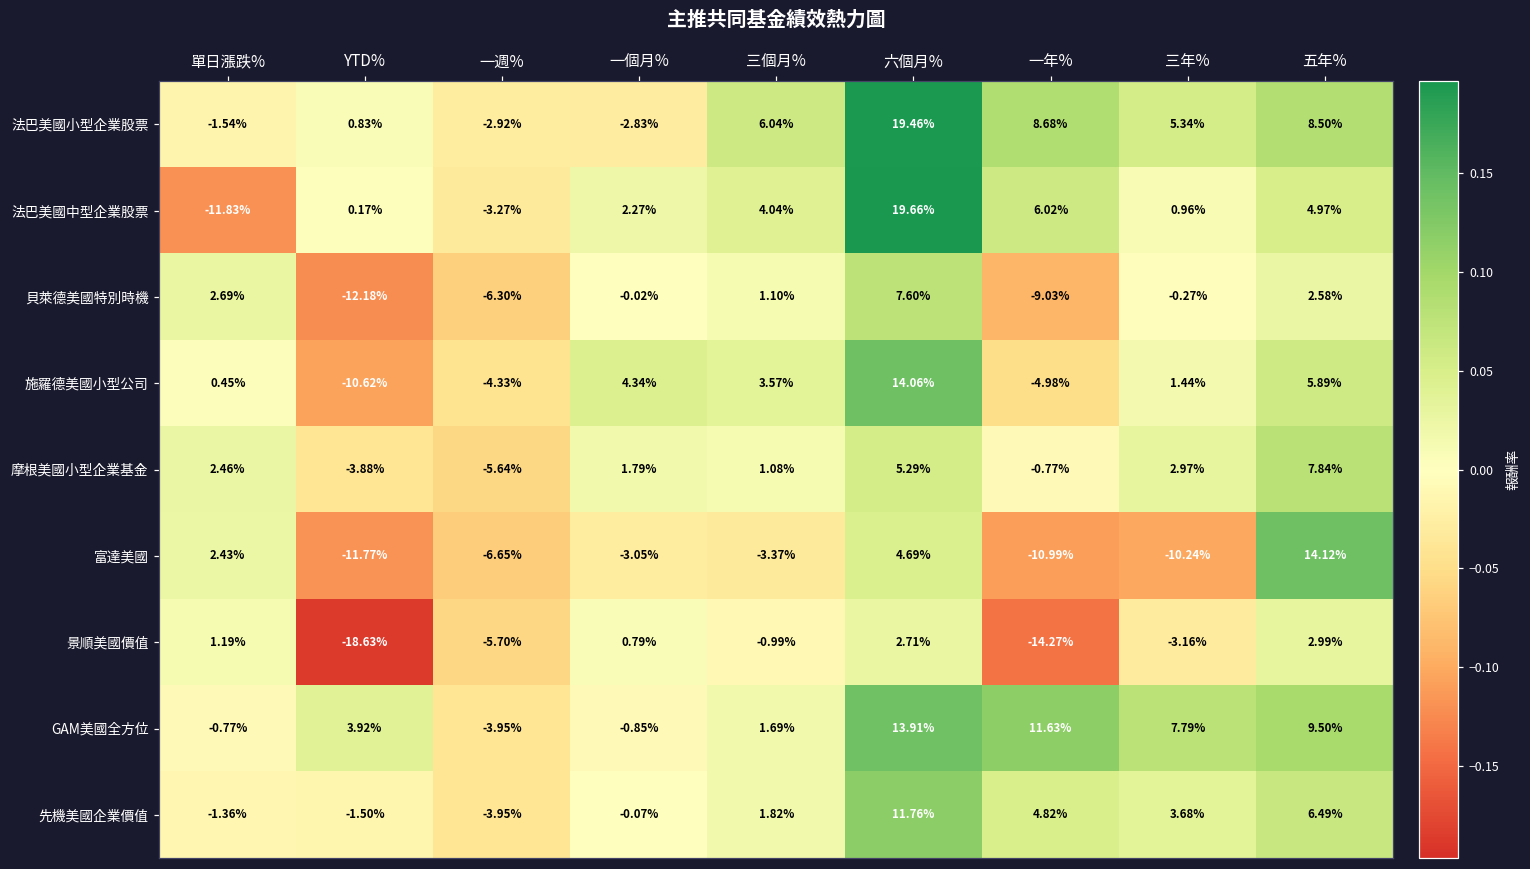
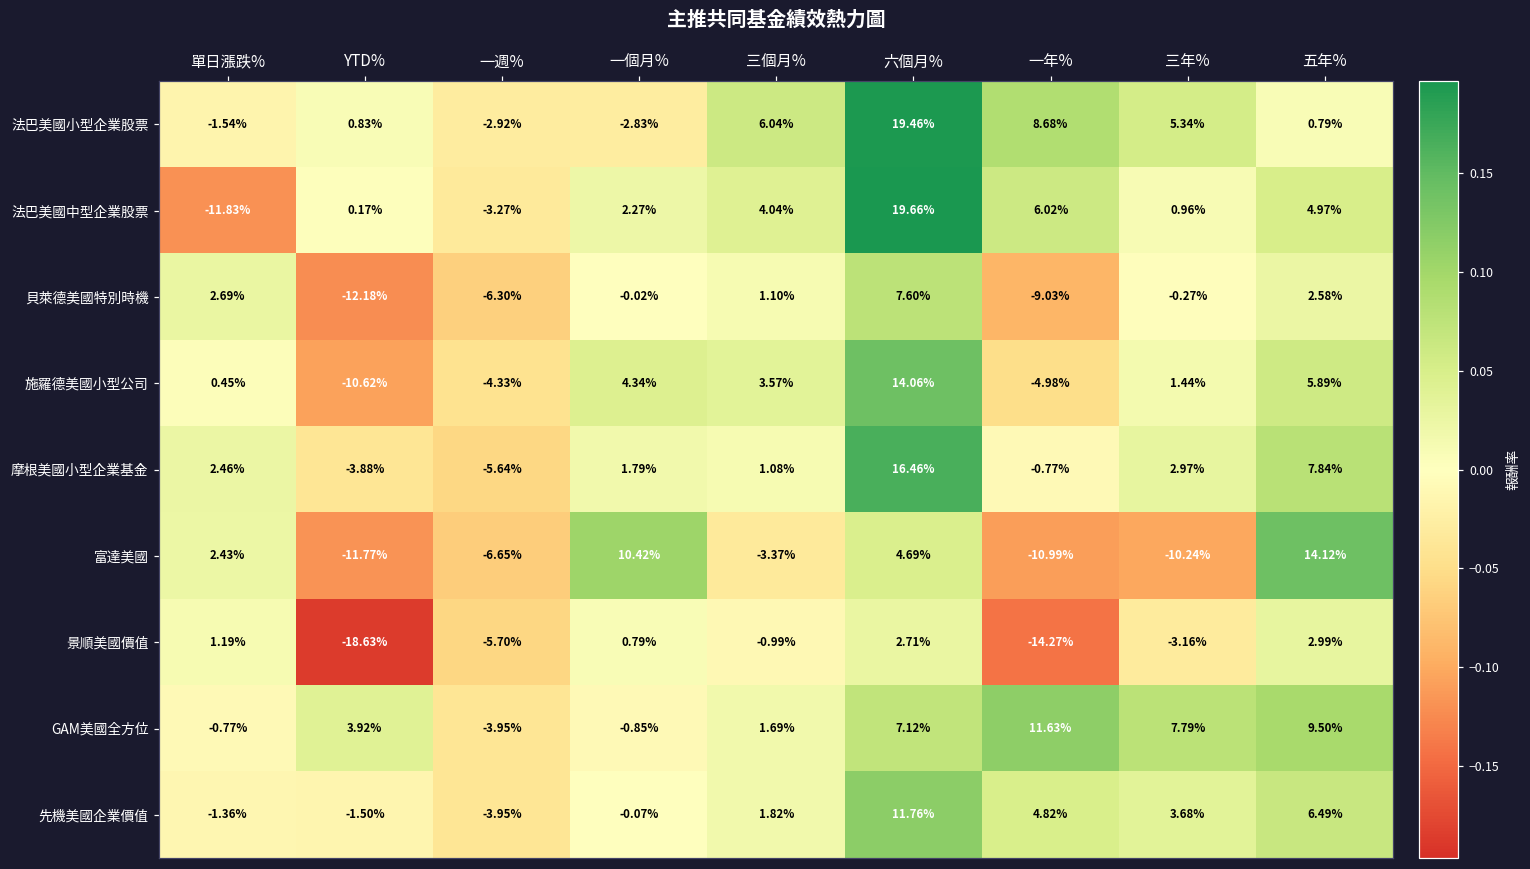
法巴美國小型企業股票, 五年%: 8.50% -> 0.79%
摩根美國小型企業基金, 六個月%: 5.29% -> 16.46%
富達美國, 一個月%: -3.05% -> 10.42%
GAM美國全方位, 六個月%: 13.91% -> 7.12%
